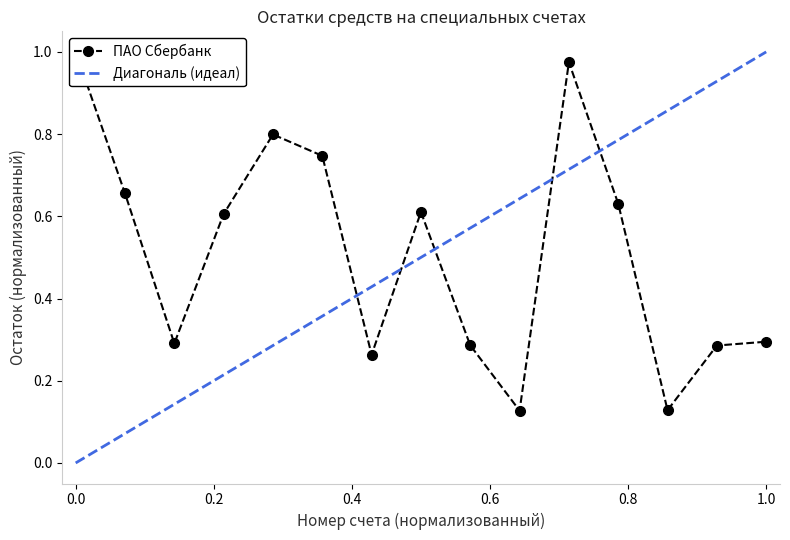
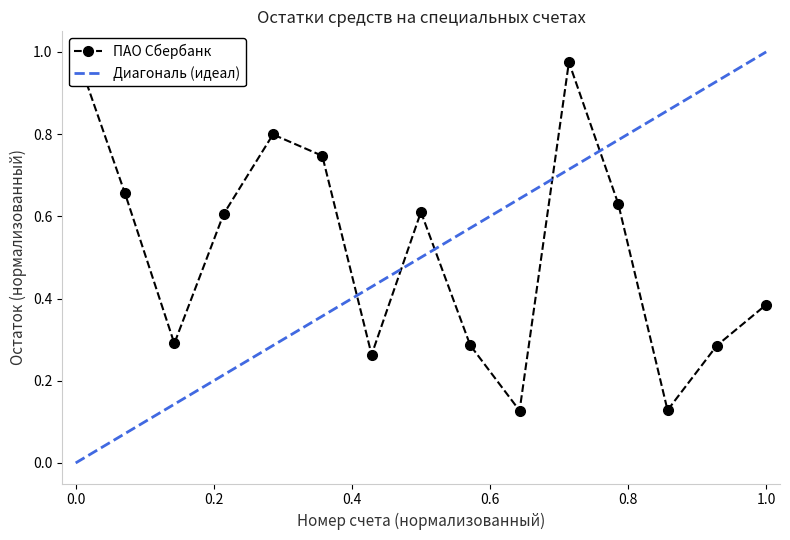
ПАО Сбербанк, 1.0: 0.29 -> 0.38
